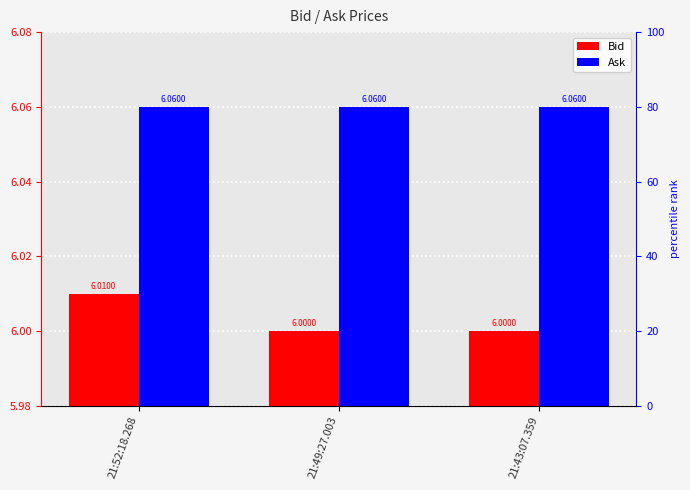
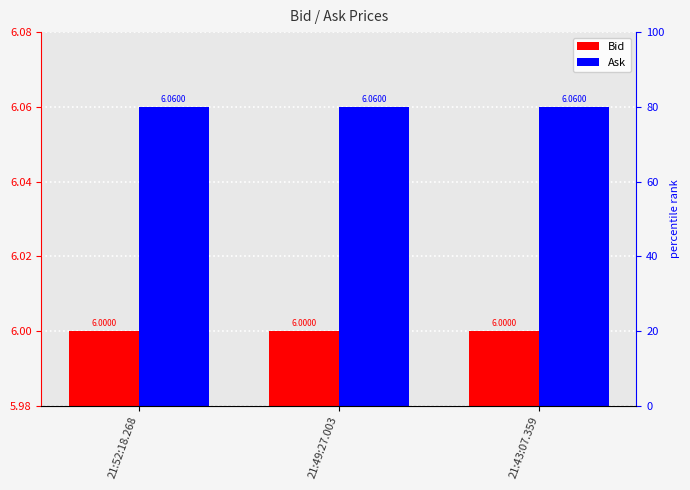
Bid, 21:52:18.268: 6.0100 -> 6.0000
